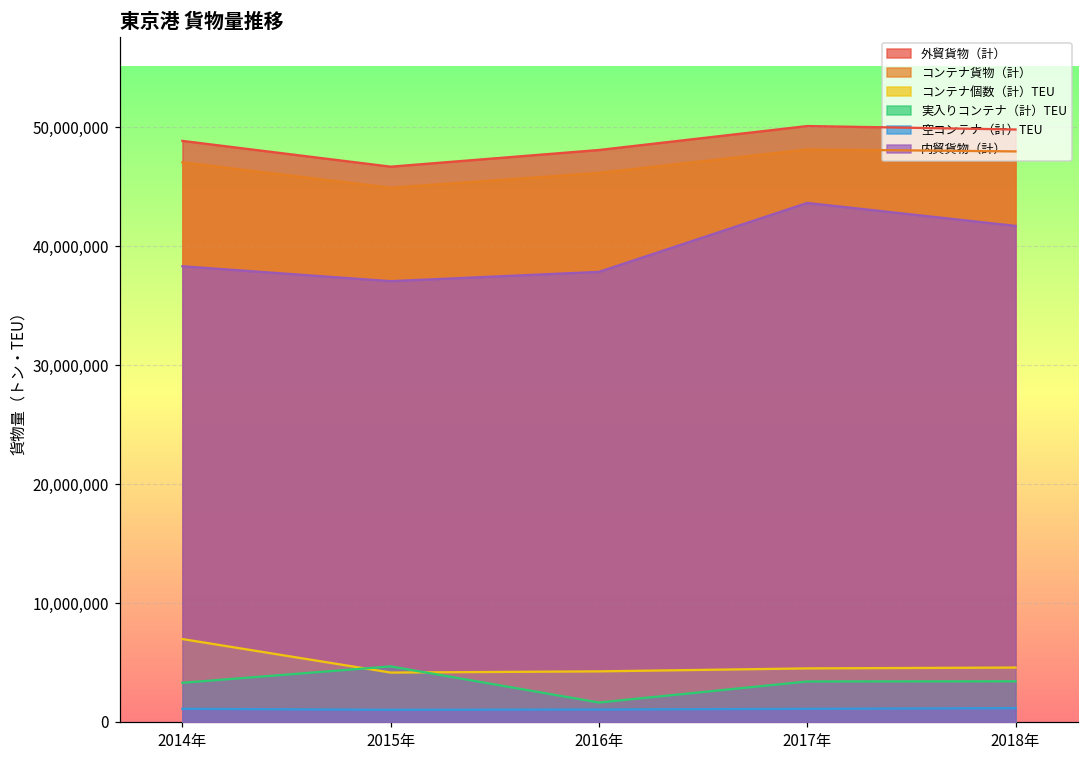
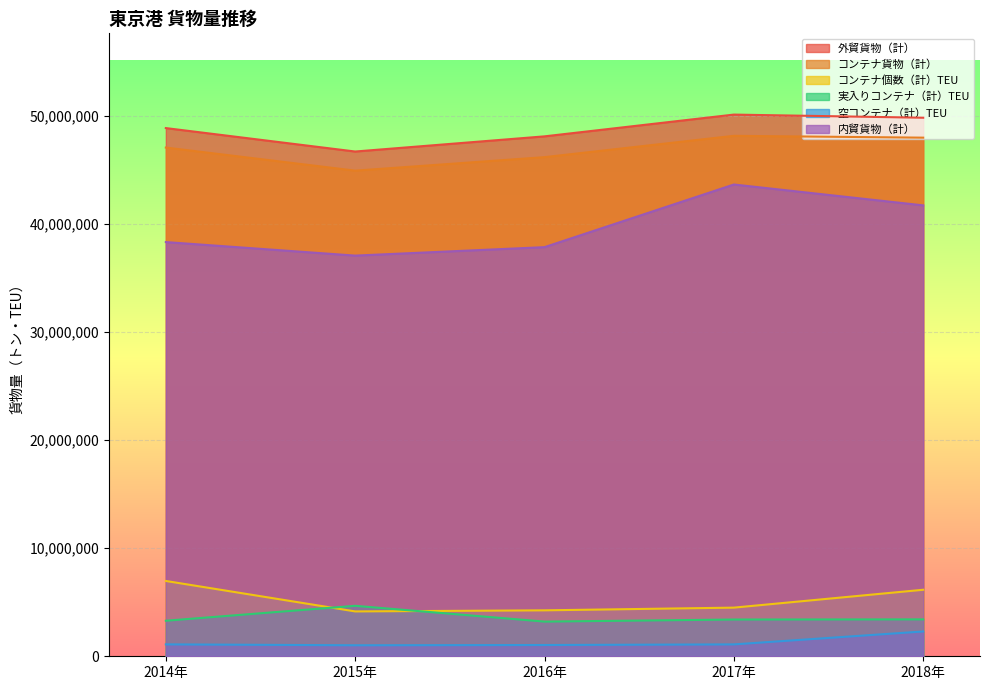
実入りコンテナ（計）TEU, 2016年: 1,600,000 -> 3,200,000
コンテナ個数（計）TEU, 2018年: 4,600,000 -> 6,200,000
空コンテナ（計）TEU, 2018年: 1,200,000 -> 2,300,000
